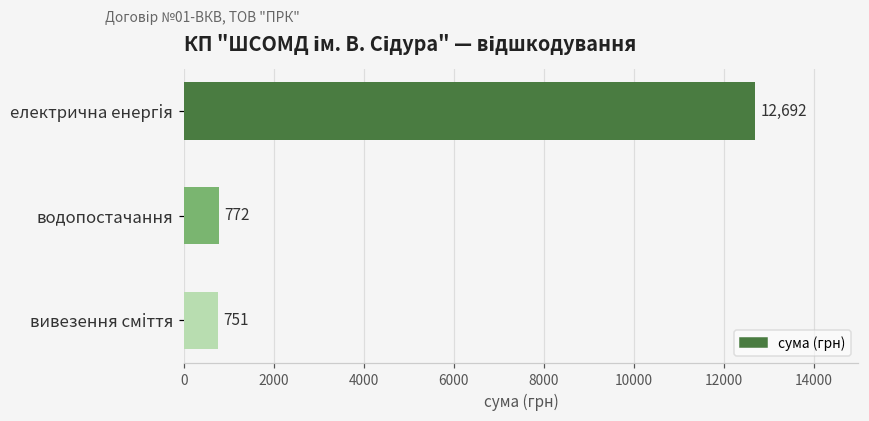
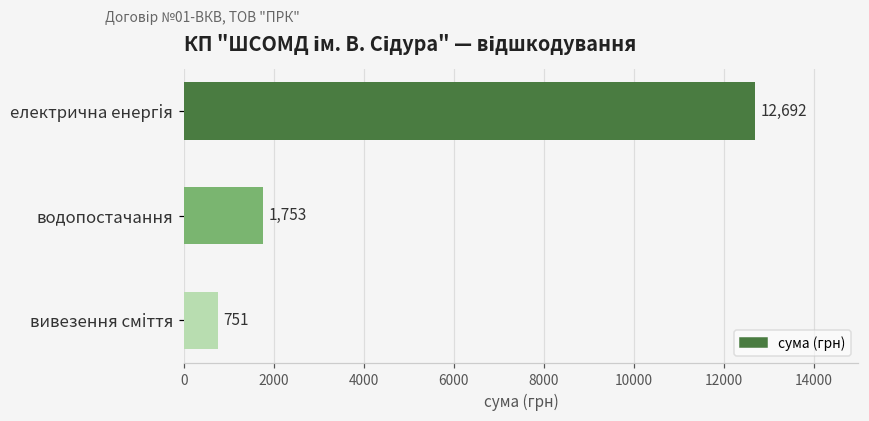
водопостачання: 772 -> 1,753
